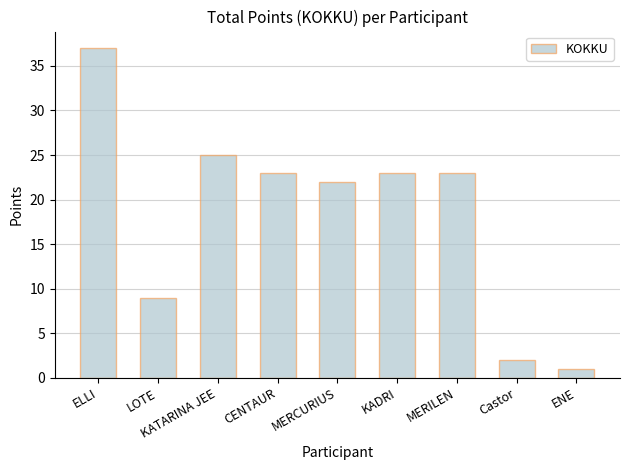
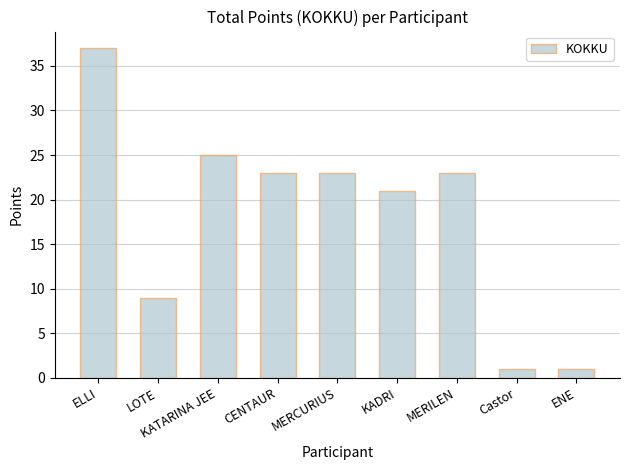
MERCURIUS: 22 -> 23
KADRI: 23 -> 21
Castor: 2 -> 1
